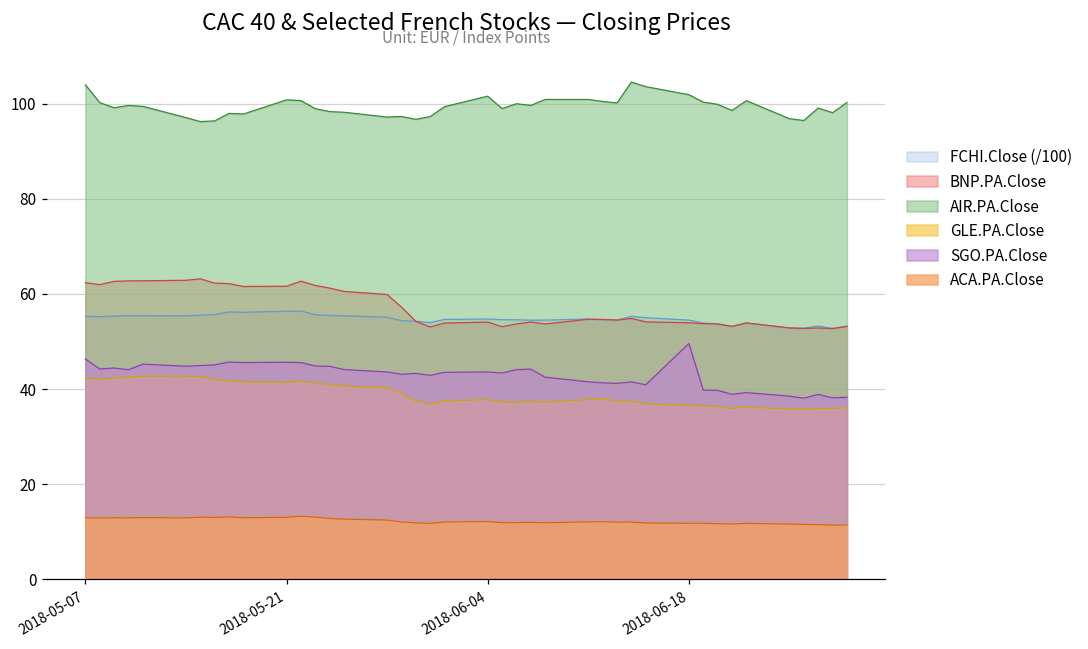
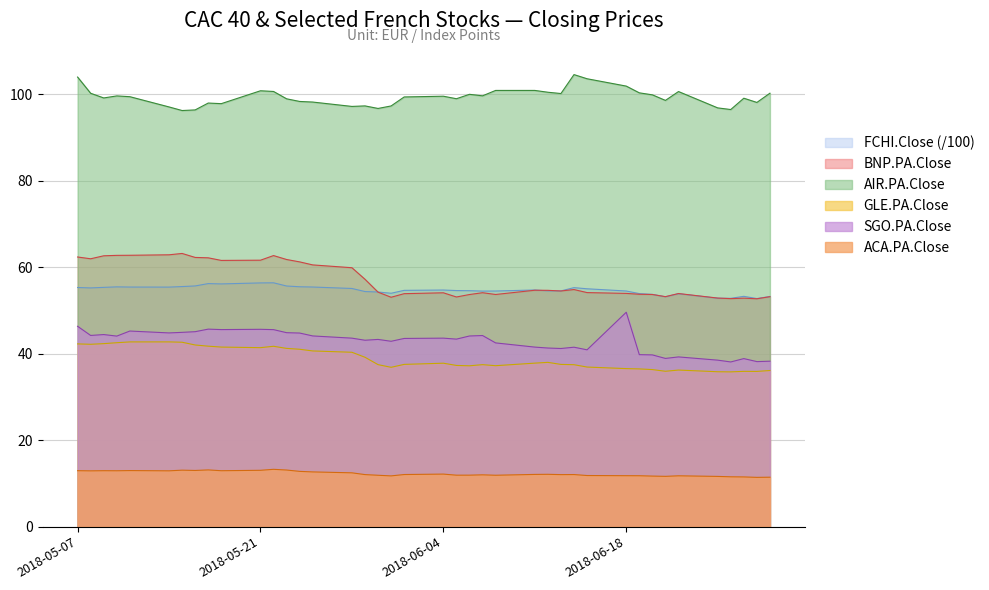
AIR.PA.Close, 2018-06-04: 102 -> 100
